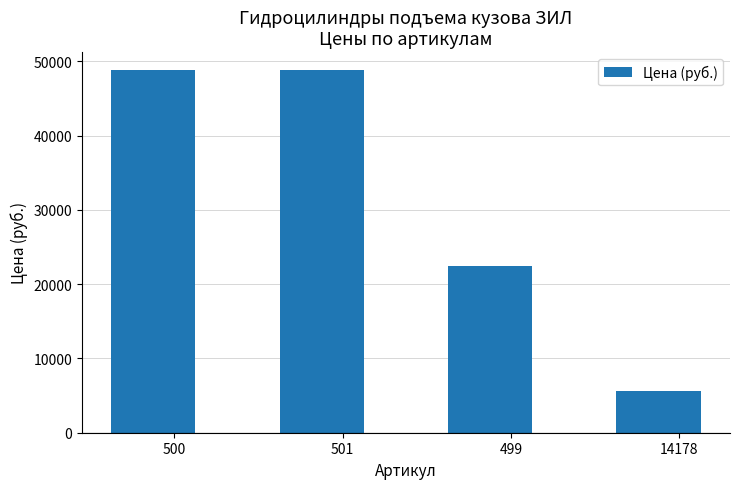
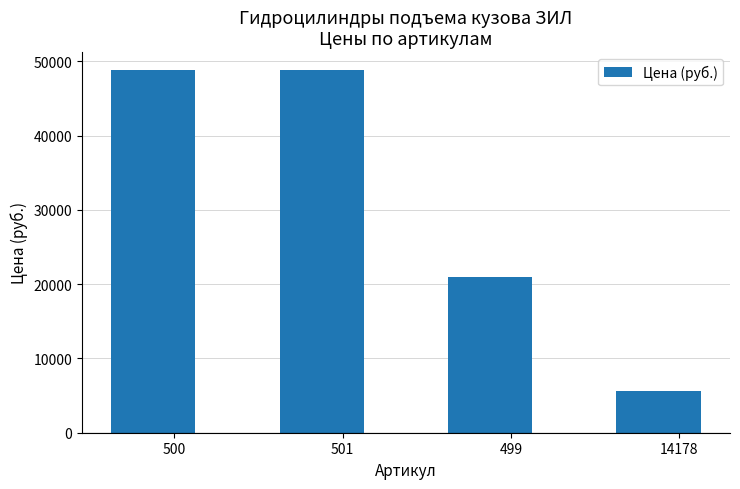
499: 22000 -> 21000
